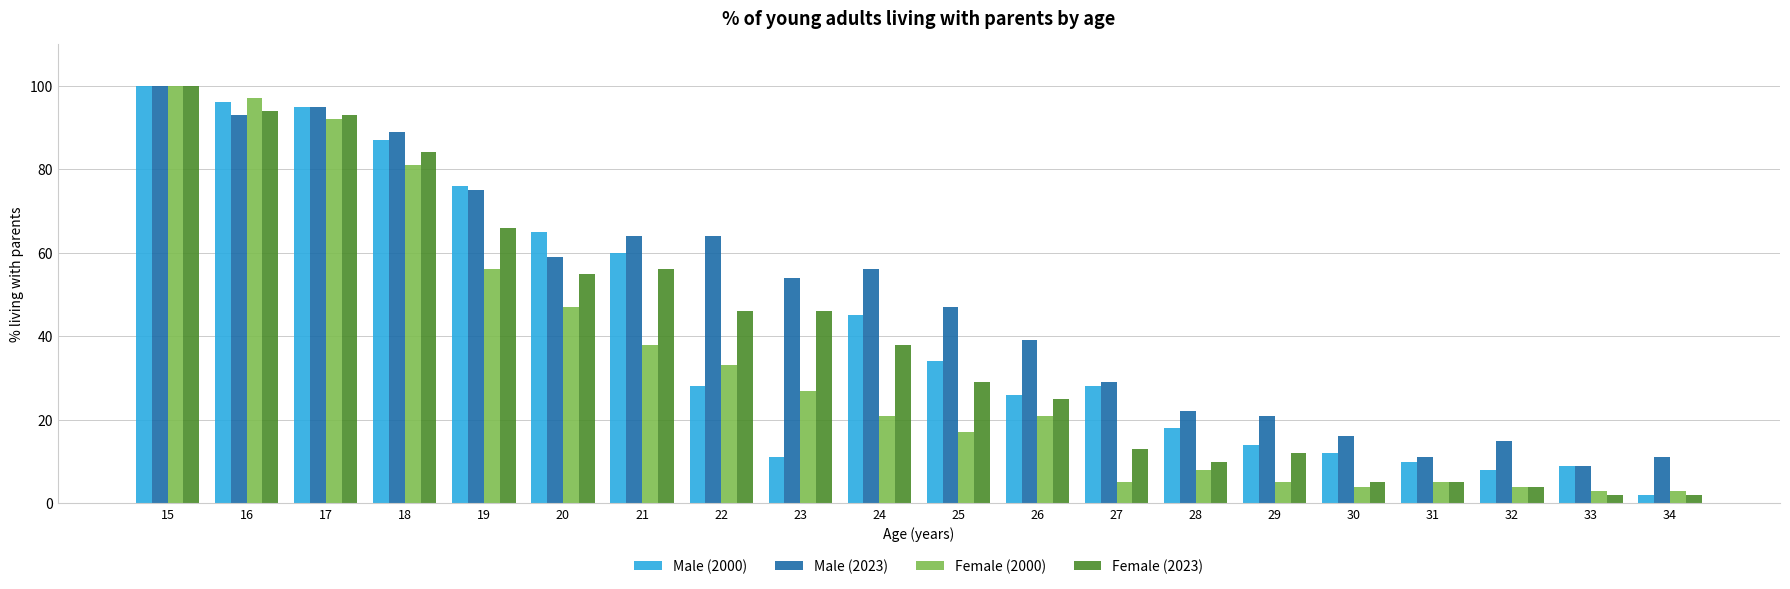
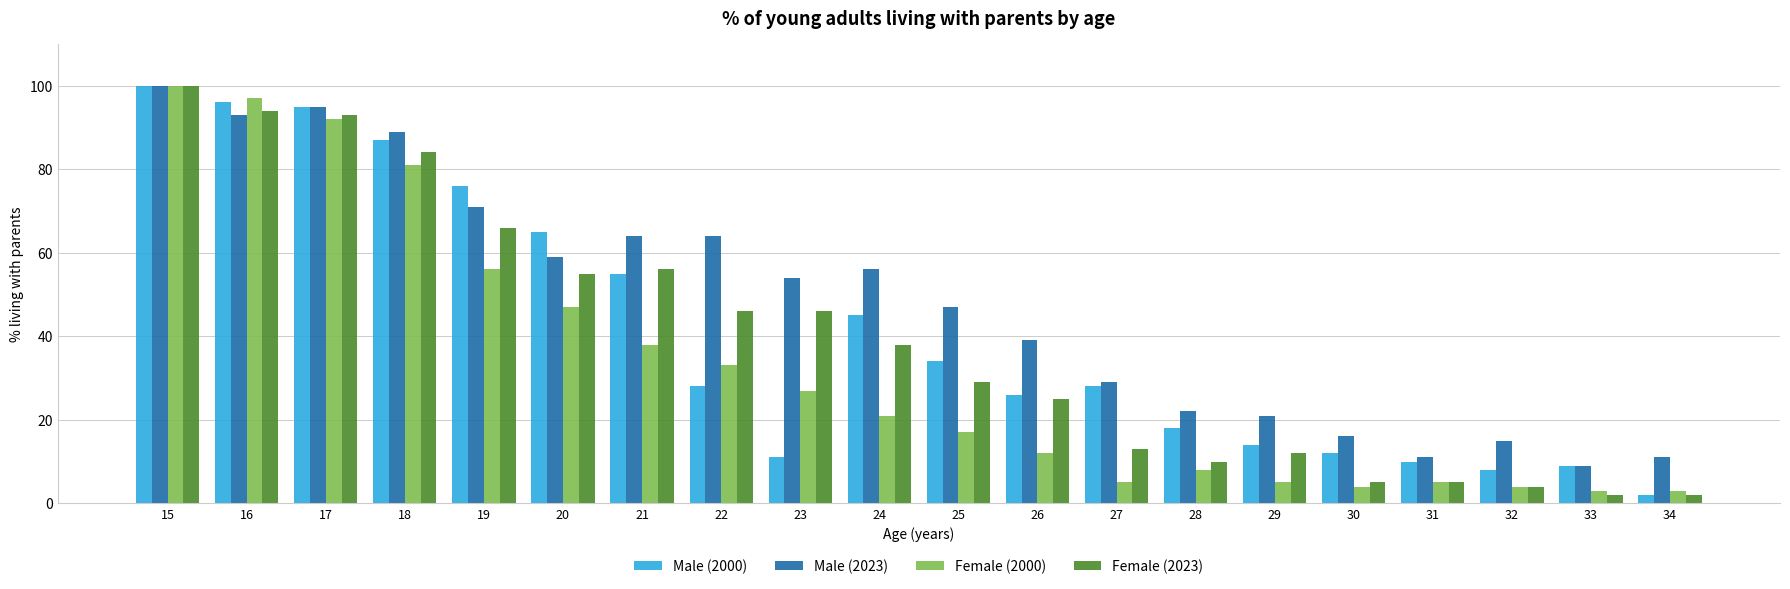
Male (2023), 19: 75 -> 71
Male (2000), 21: 60 -> 55
Female (2000), 26: 21 -> 12
